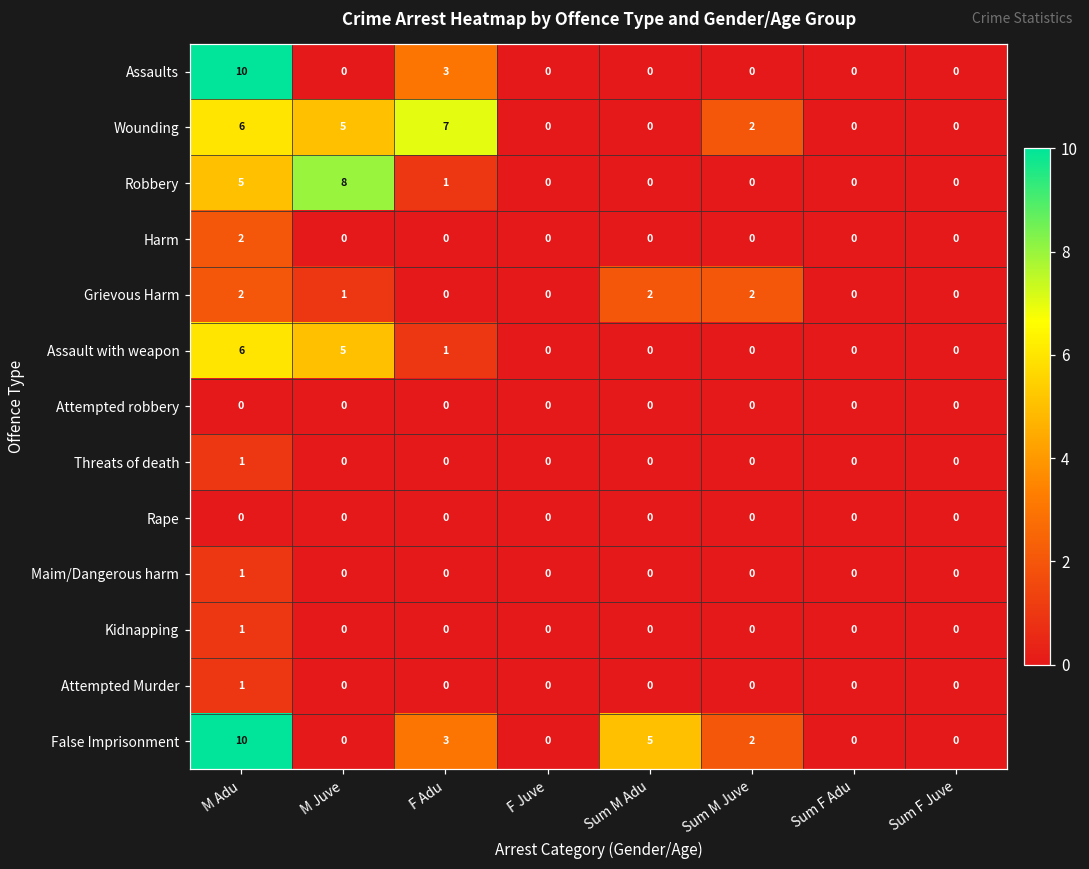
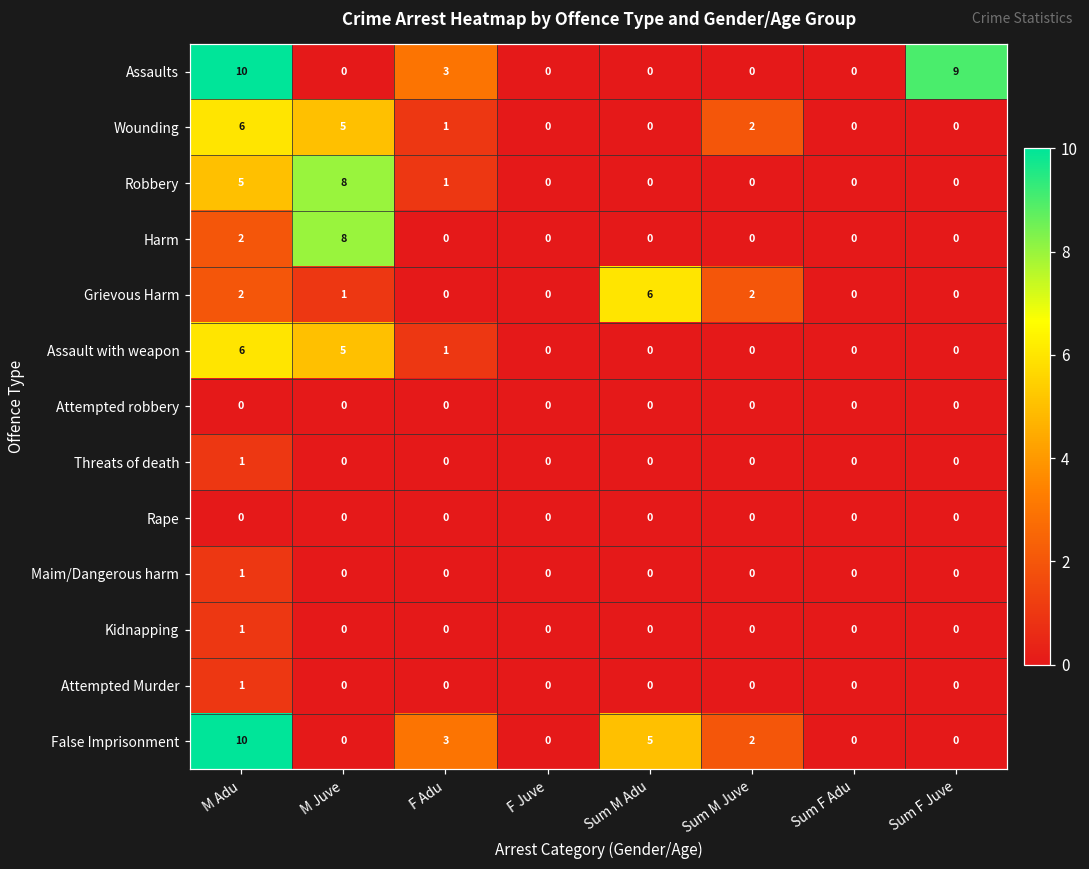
Assaults, Sum F Juve: 0 -> 9
Wounding, F Adu: 7 -> 1
Harm, M Juve: 0 -> 8
Grievous Harm, Sum M Adu: 2 -> 6
